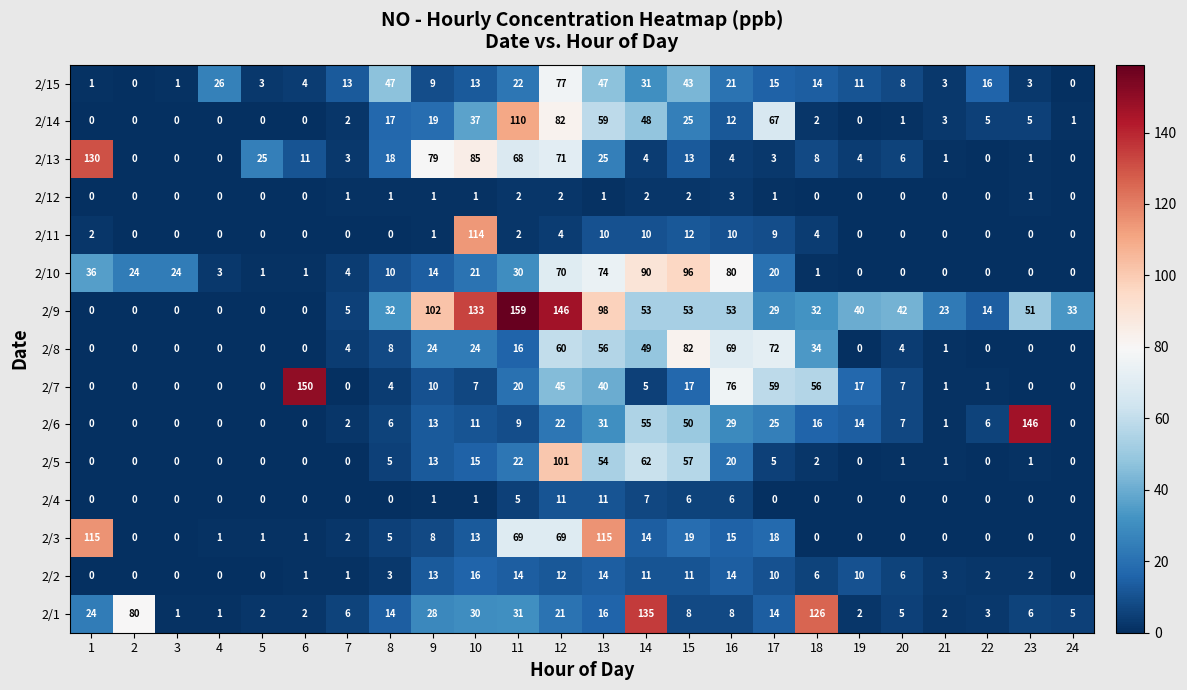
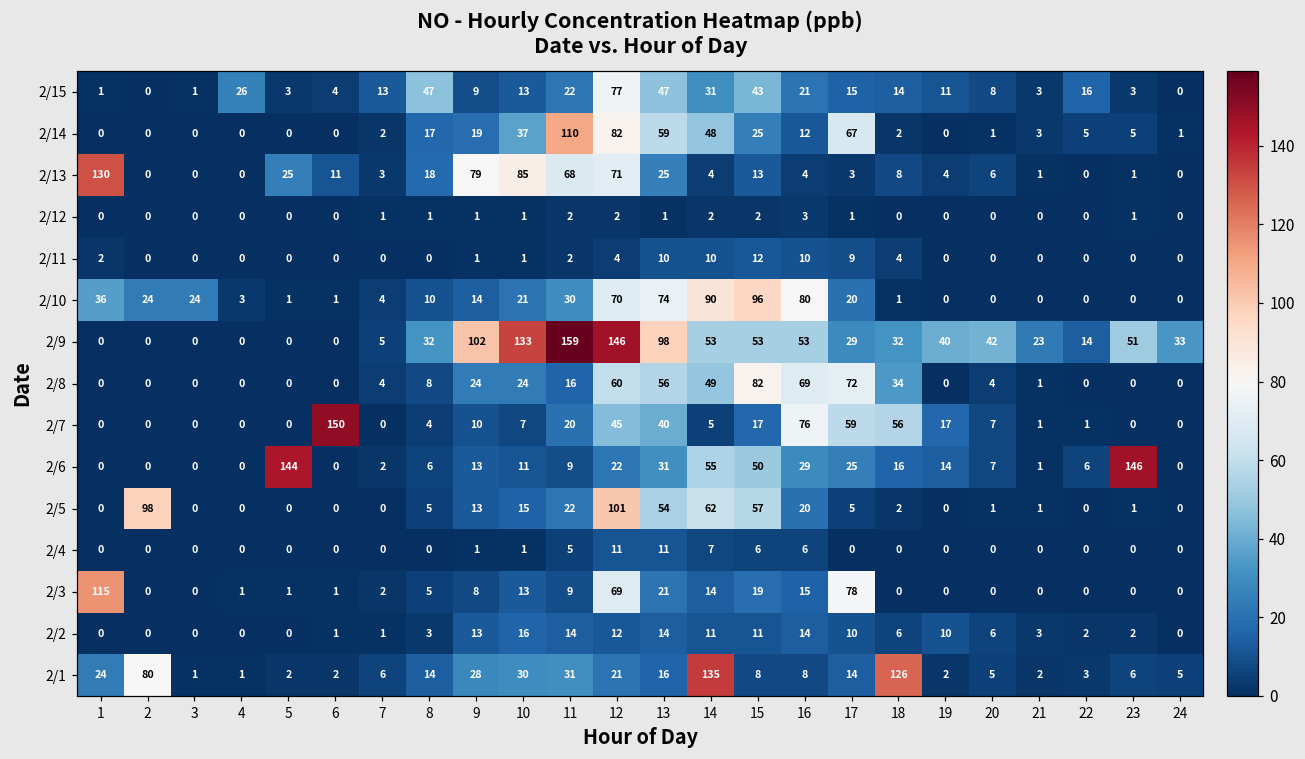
2/11, 10: 114 -> 1
2/6, 5: 0 -> 144
2/5, 2: 0 -> 98
2/3, 11: 69 -> 9
2/3, 13: 115 -> 21
2/3, 17: 18 -> 78
